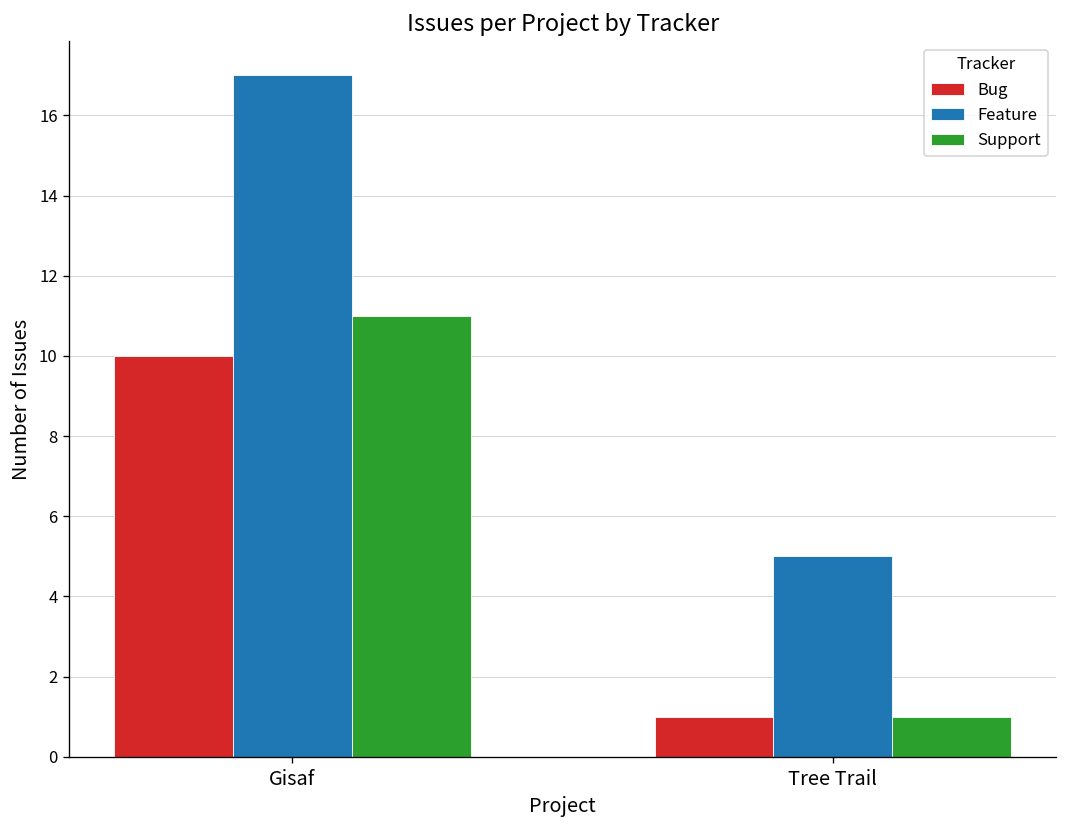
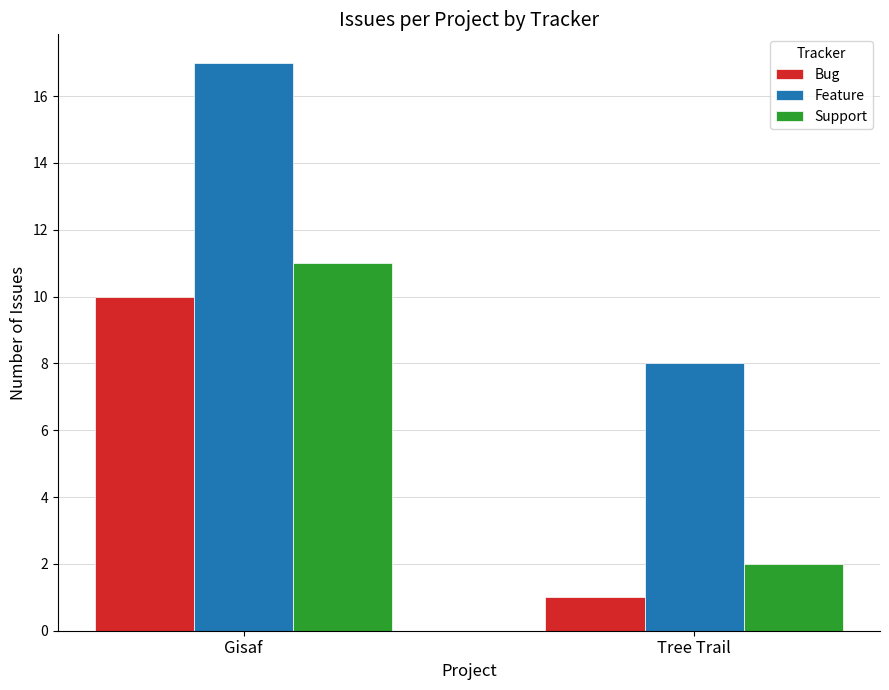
Feature, Tree Trail: 5 -> 8
Support, Tree Trail: 1 -> 2
